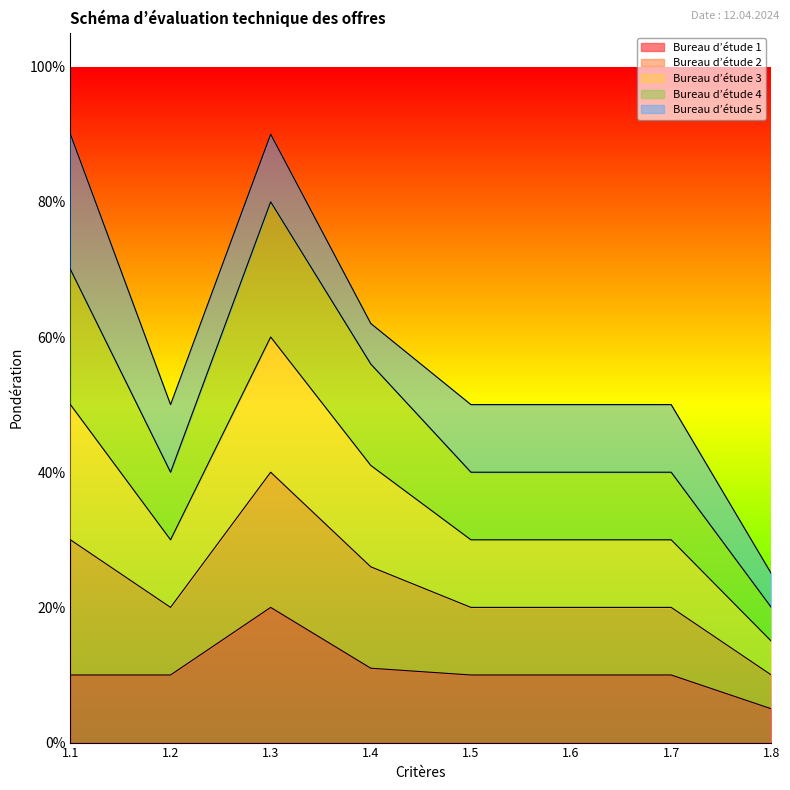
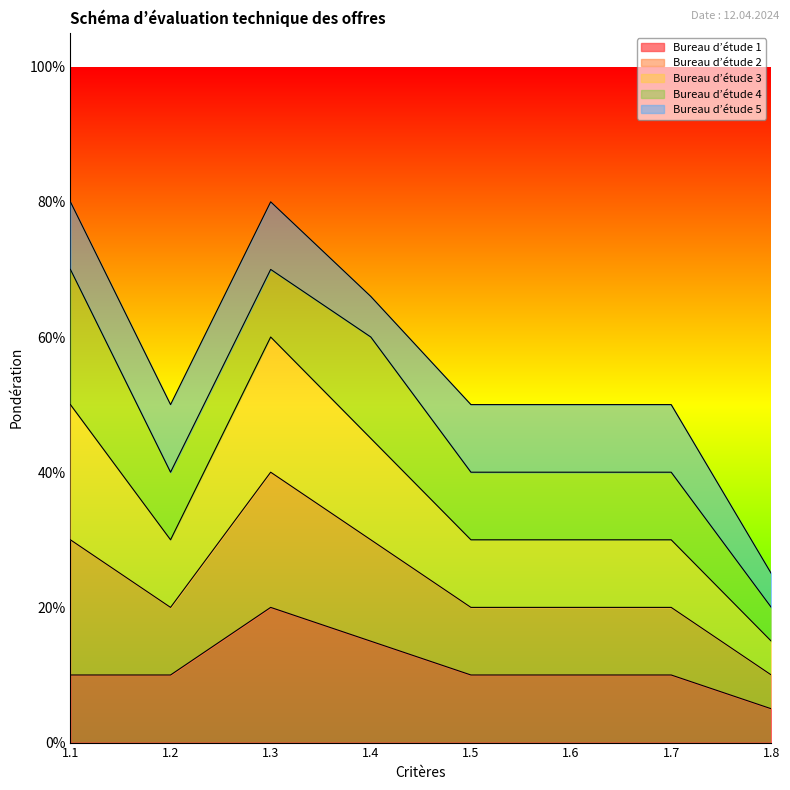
Bureau d’étude 5, 1.1: 20% -> 10%
Bureau d’étude 4, 1.3: 20% -> 10%
Bureau d’étude 1, 1.4: 11% -> 15%
